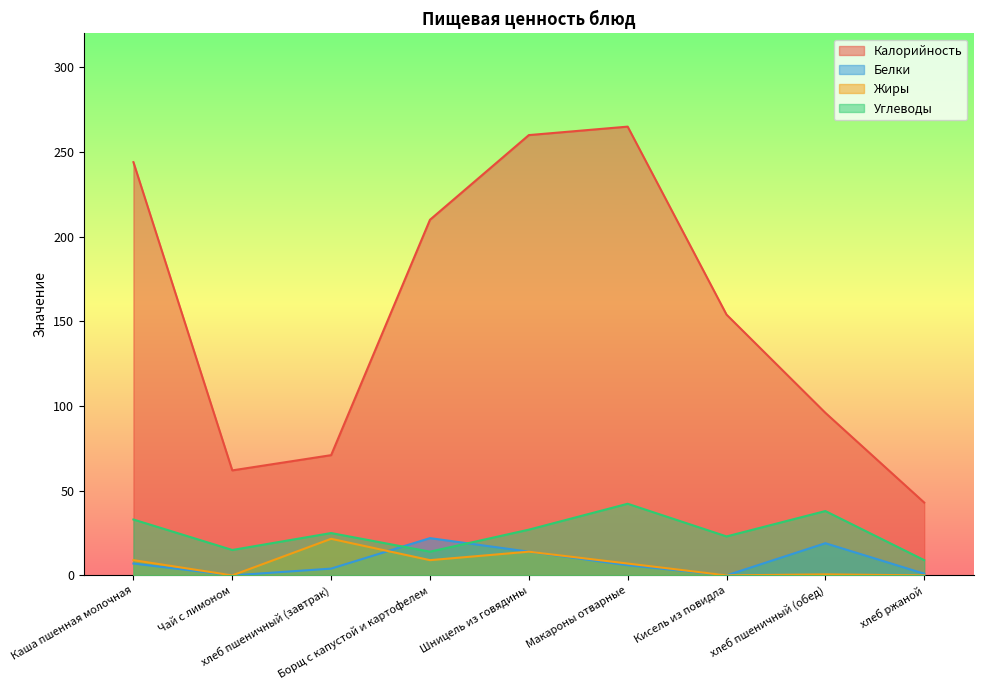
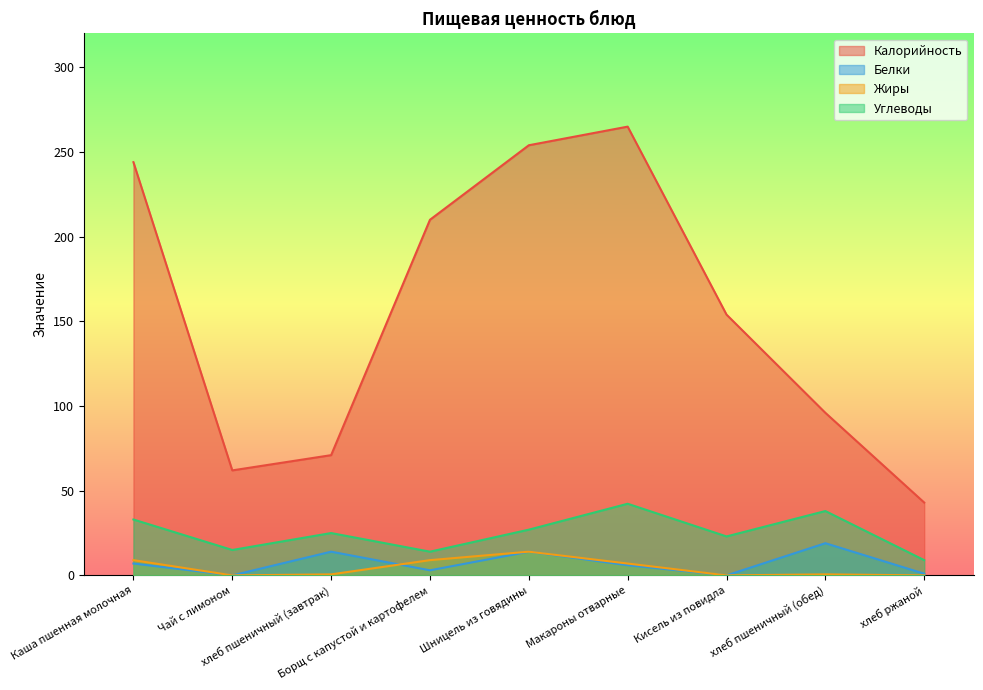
Белки, хлеб пшеничный (завтрак): 4 -> 14
Жиры, хлеб пшеничный (завтрак): 22 -> 1
Белки, Борщ с капустой и картофелем: 22 -> 3
Калорийность, Шницель из говядины: 260 -> 254
